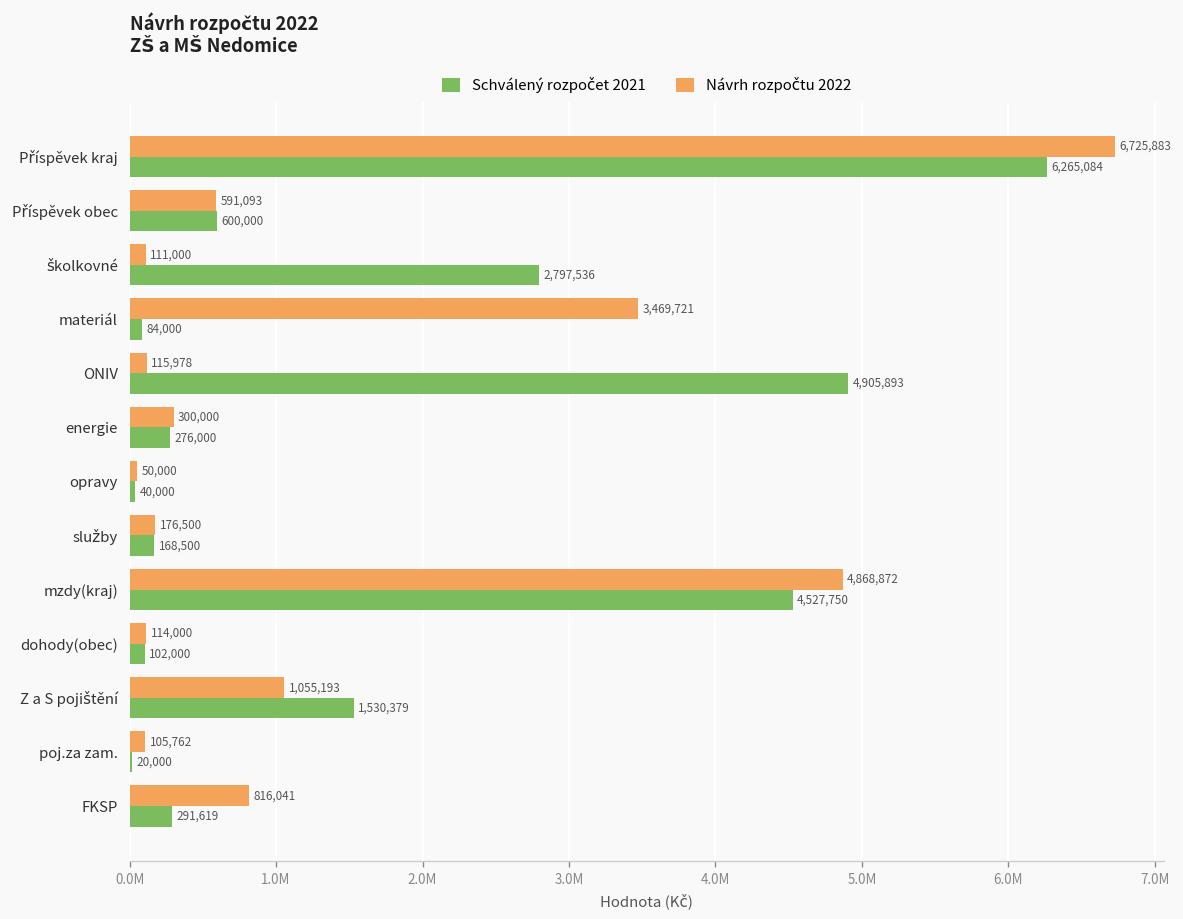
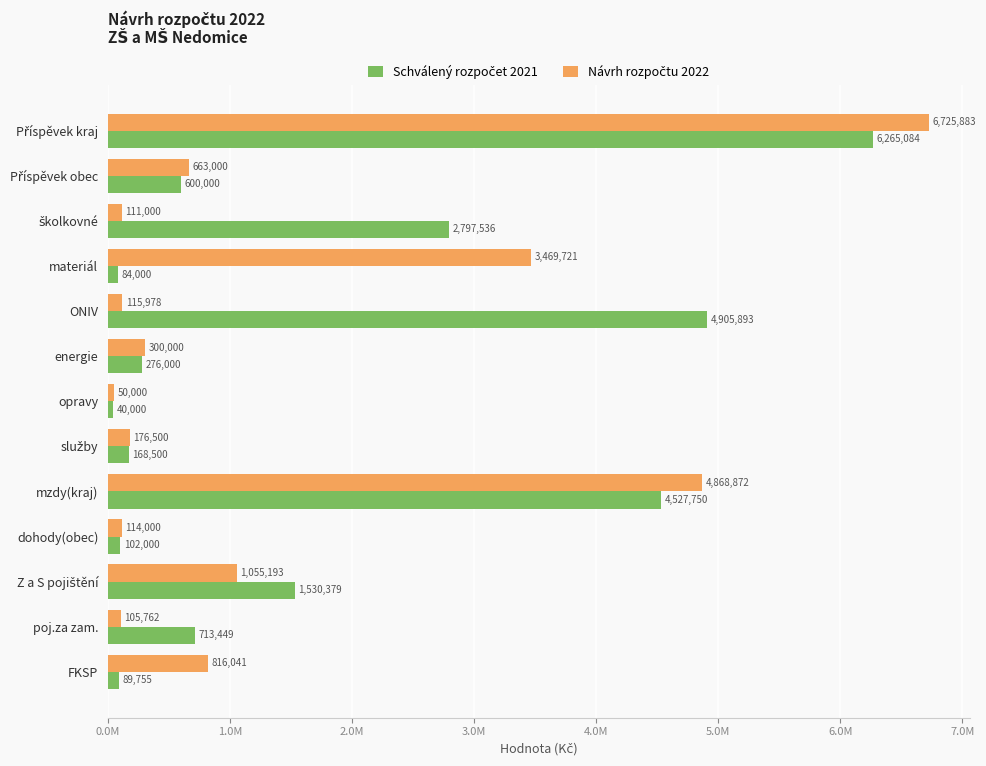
Návrh rozpočtu 2022, Příspěvek obec: 591,093 -> 663,000
Schválený rozpočet 2021, poj.za zam.: 20,000 -> 713,449
Schválený rozpočet 2021, FKSP: 291,619 -> 89,755
